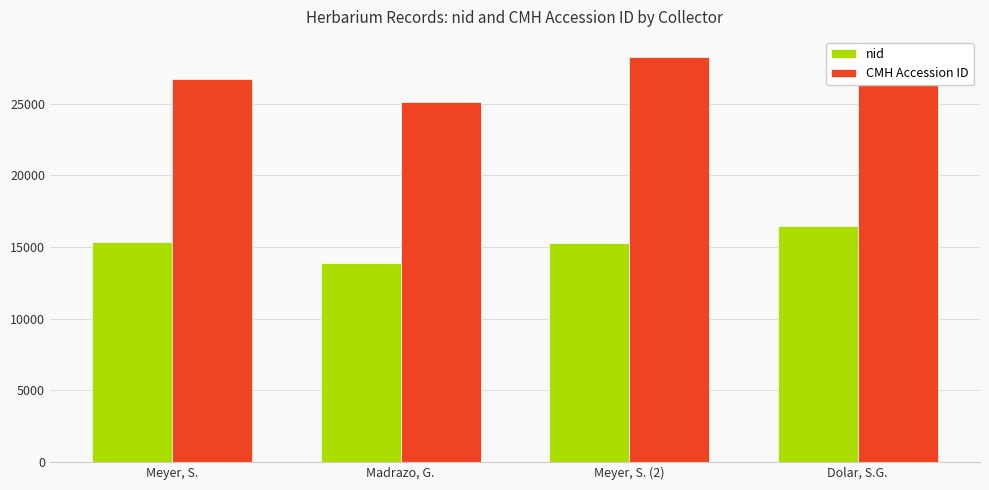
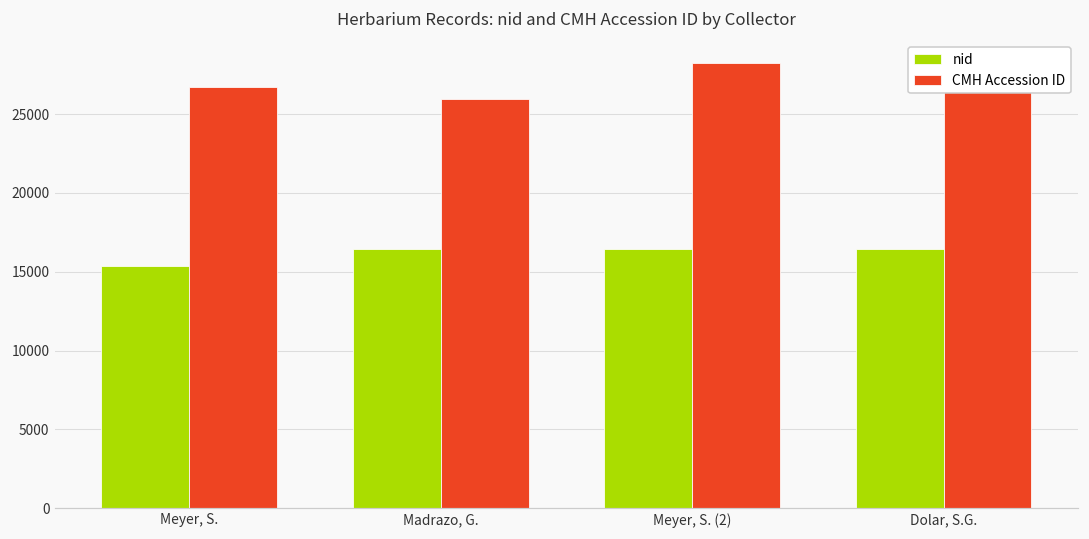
nid, Madrazo, G.: 13900 -> 16400
CMH Accession ID, Madrazo, G.: 25100 -> 25900
nid, Meyer, S. (2): 15300 -> 16500
